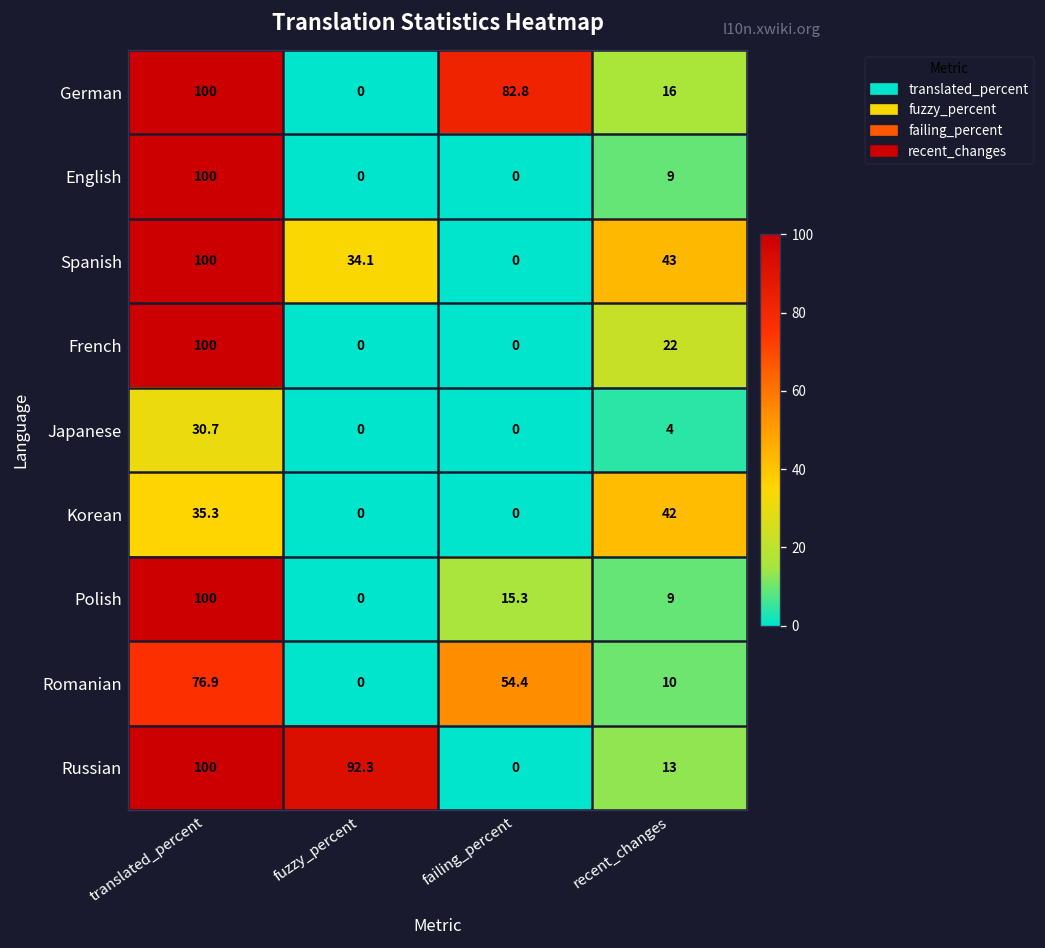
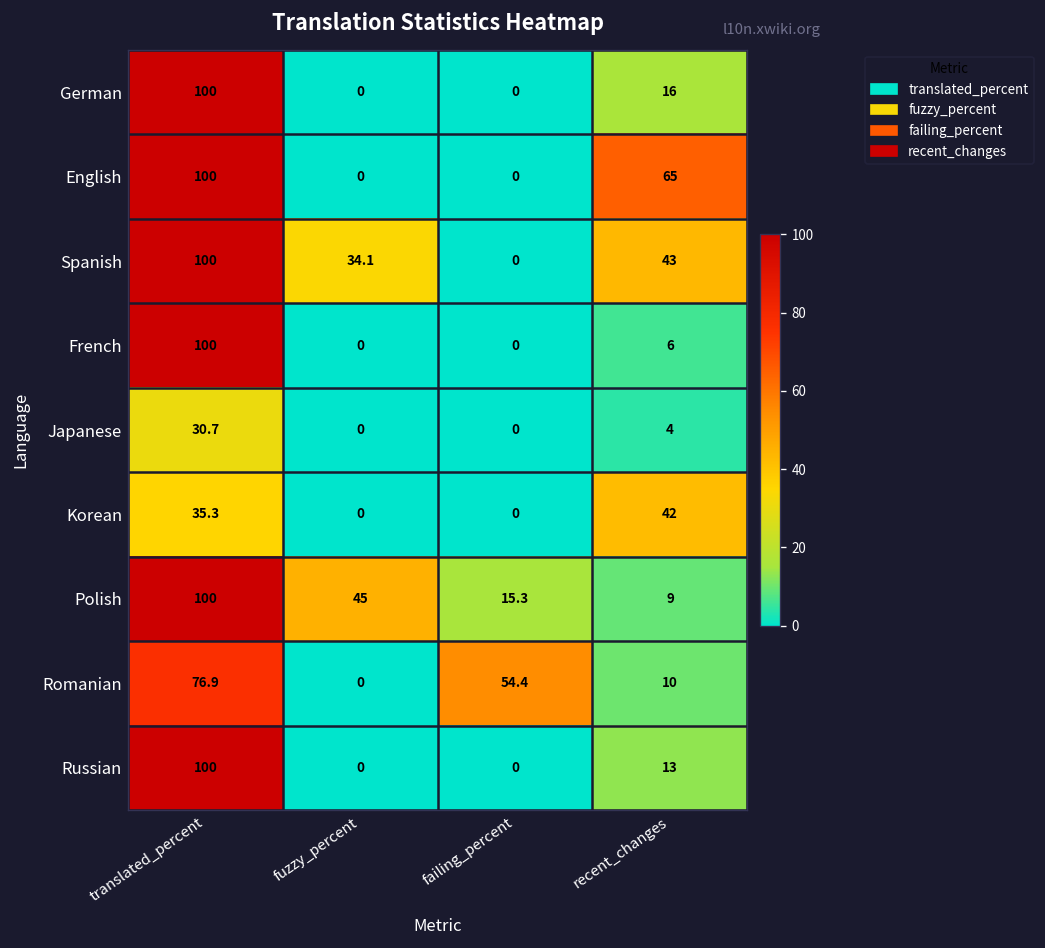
German, failing_percent: 82.8 -> 0
English, recent_changes: 9 -> 65
French, recent_changes: 22 -> 6
Polish, fuzzy_percent: 0 -> 45
Russian, fuzzy_percent: 92.3 -> 0
